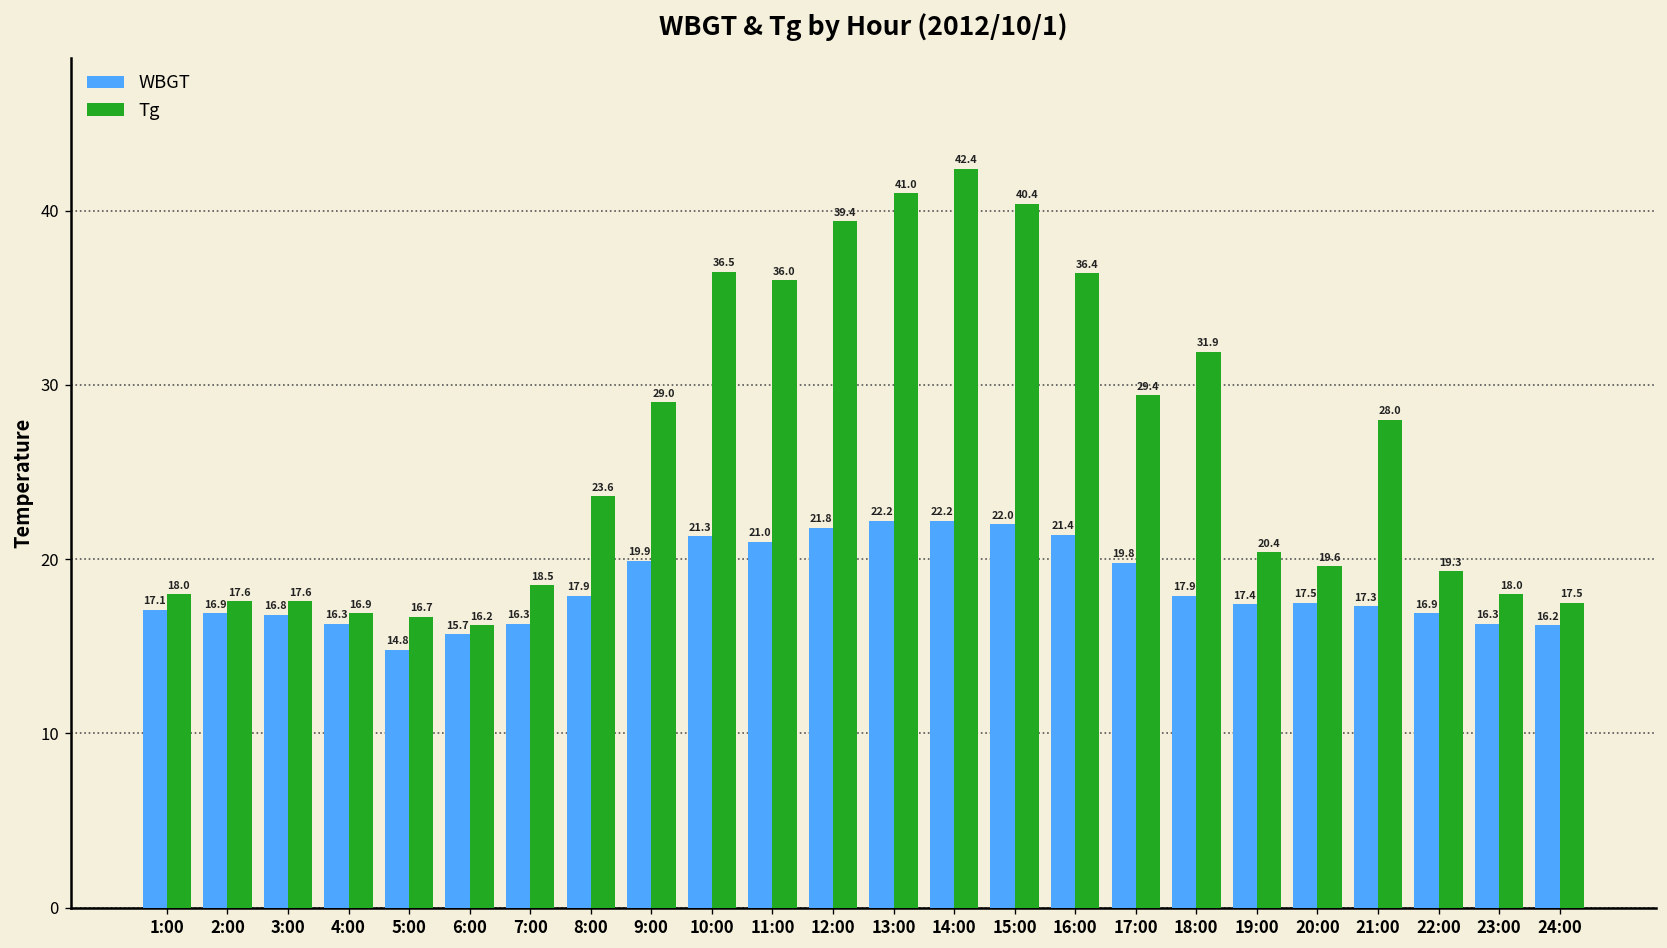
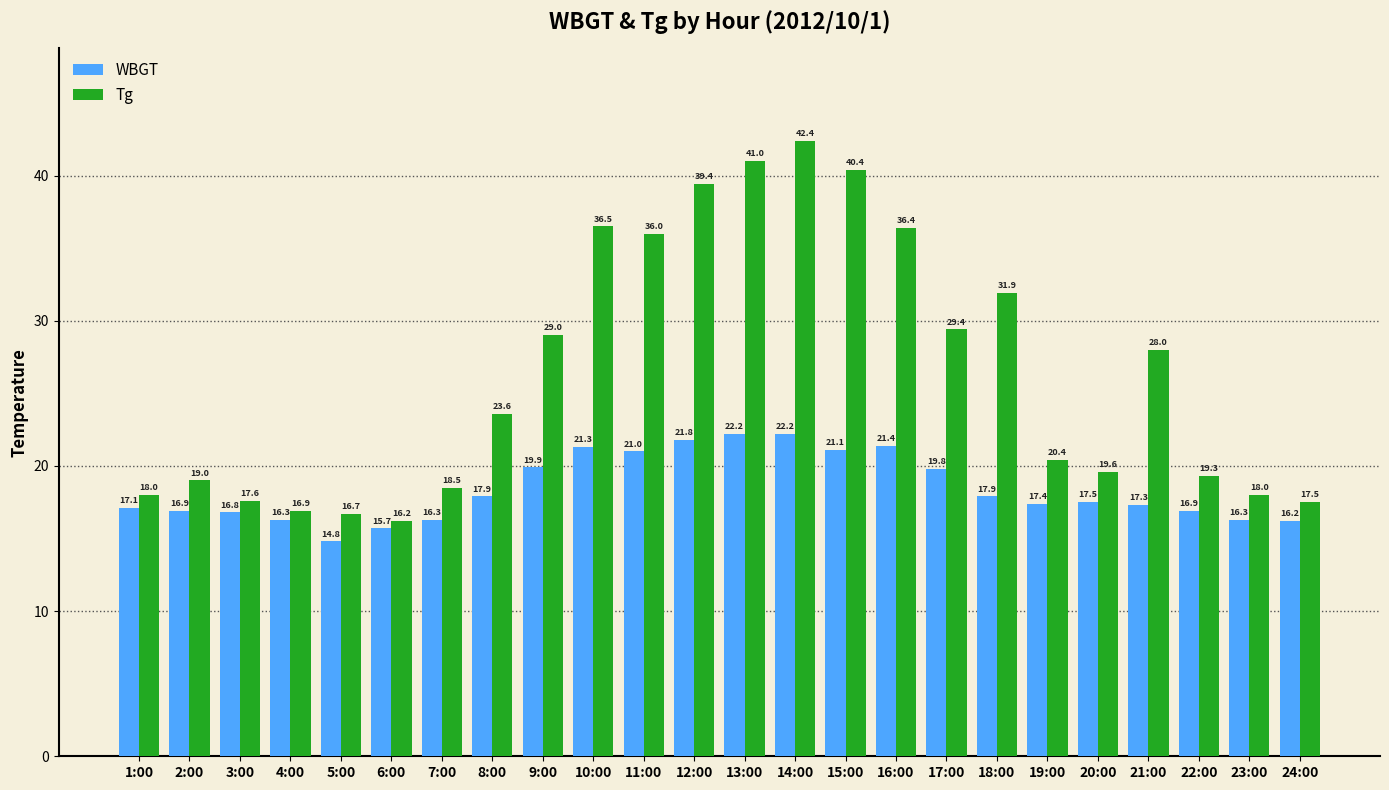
Tg, 2:00: 17.6 -> 19.0
WBGT, 15:00: 22.0 -> 21.1
